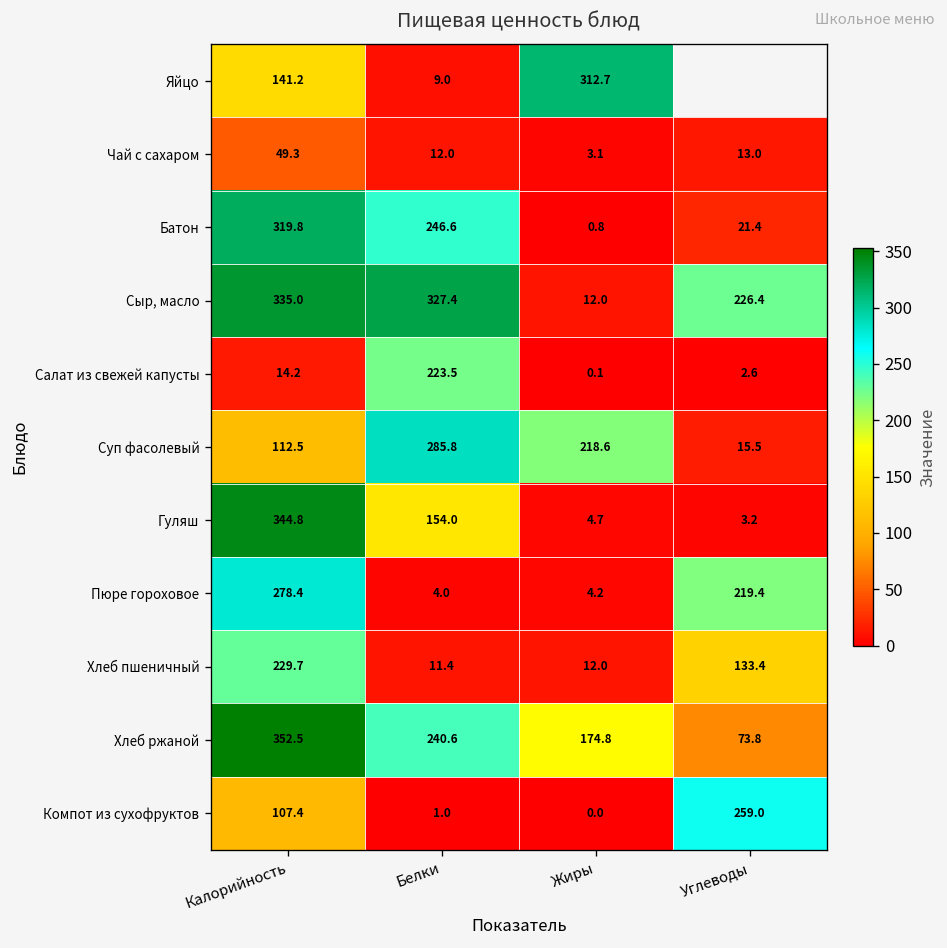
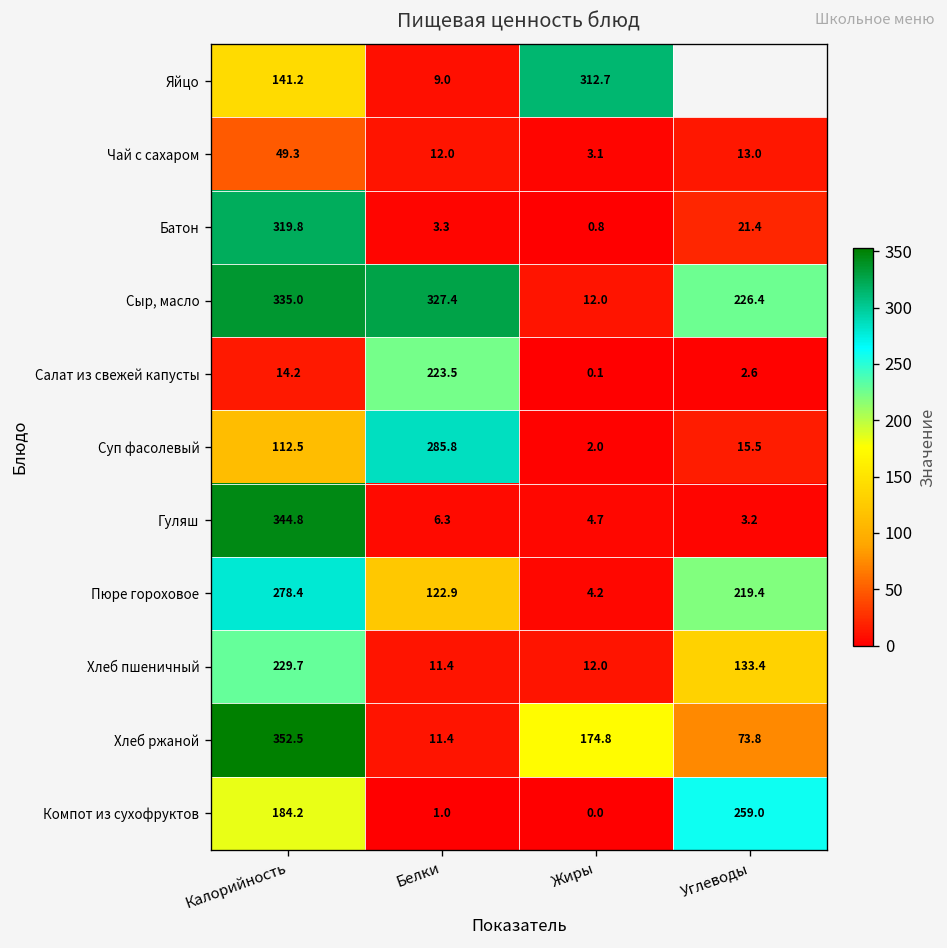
Батон, Белки: 246.6 -> 3.3
Суп фасолевый, Жиры: 218.6 -> 2.0
Гуляш, Белки: 154.0 -> 6.3
Пюре гороховое, Белки: 4.0 -> 122.9
Хлеб ржаной, Белки: 240.6 -> 11.4
Компот из сухофруктов, Калорийность: 107.4 -> 184.2
